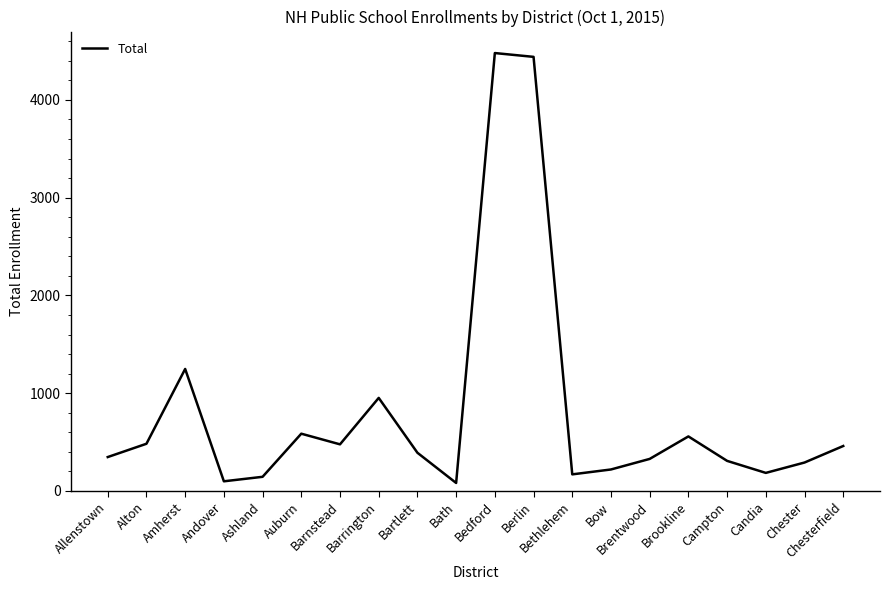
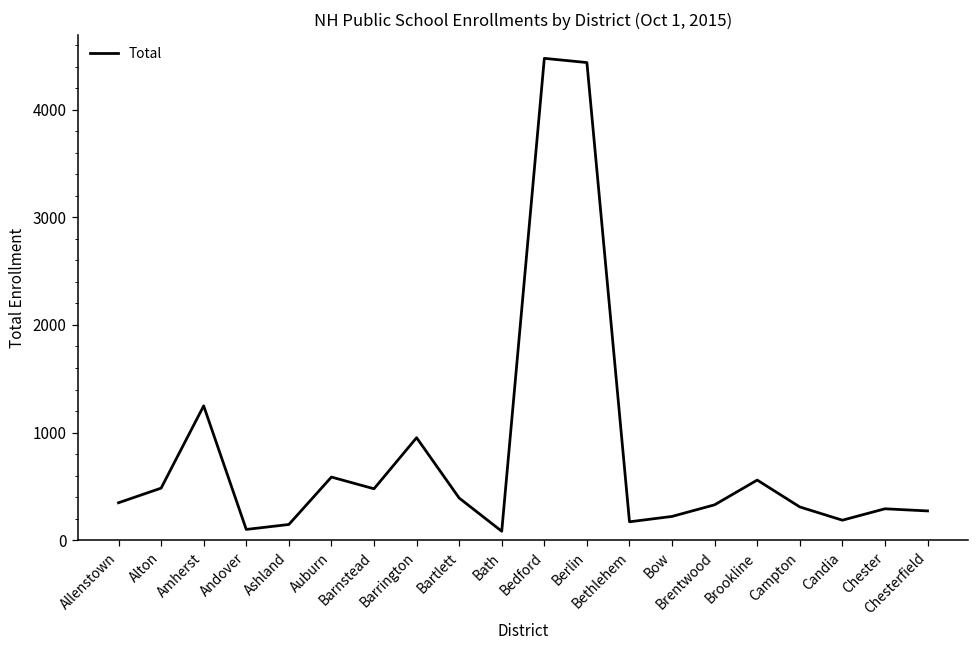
Chesterfield: 500 -> 300
